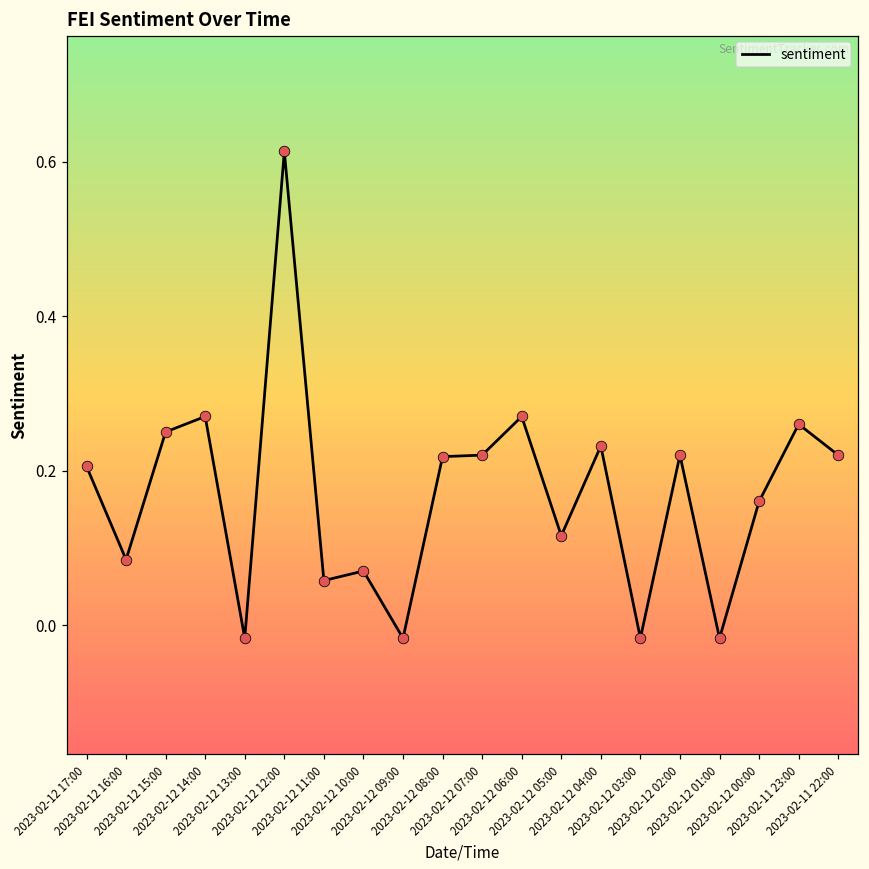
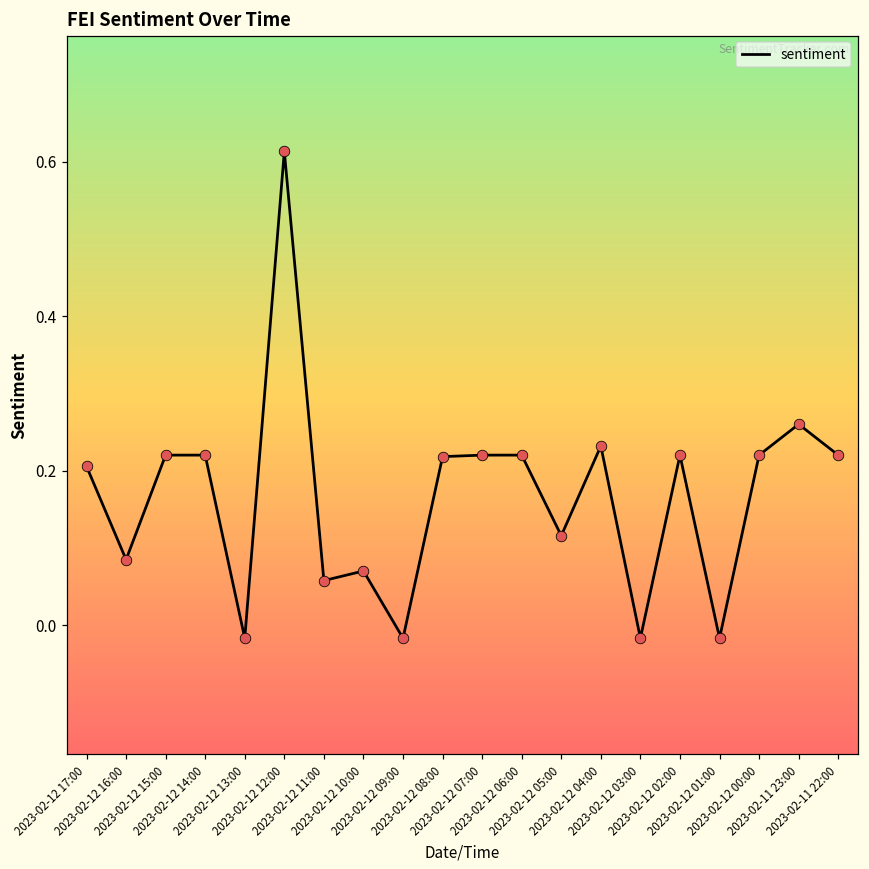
2023-02-12 15:00: 0.25 -> 0.22
2023-02-12 14:00: 0.27 -> 0.22
2023-02-12 06:00: 0.27 -> 0.22
2023-02-12 00:00: 0.16 -> 0.22
